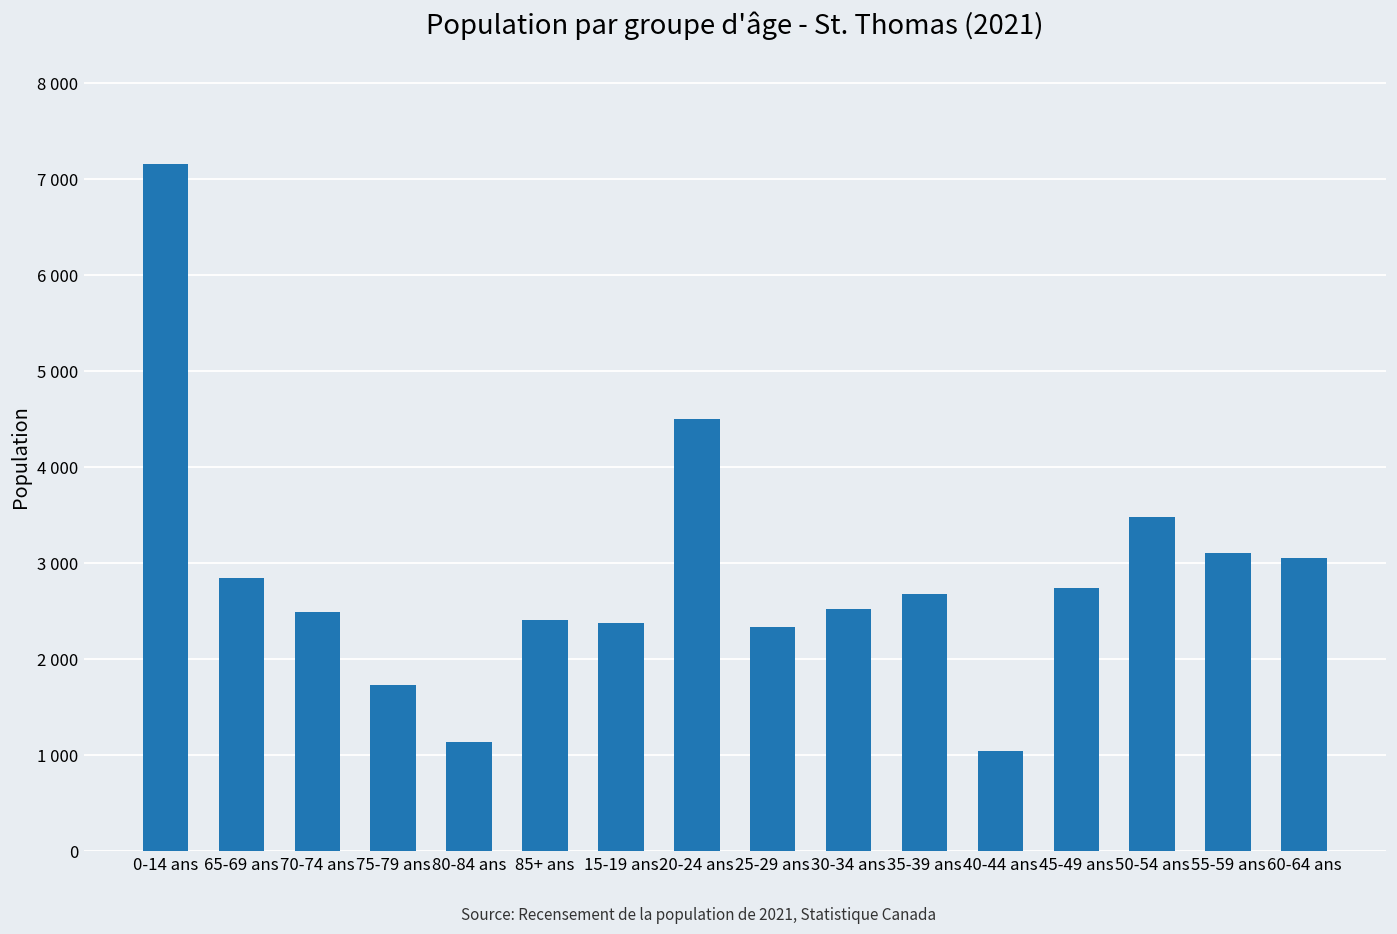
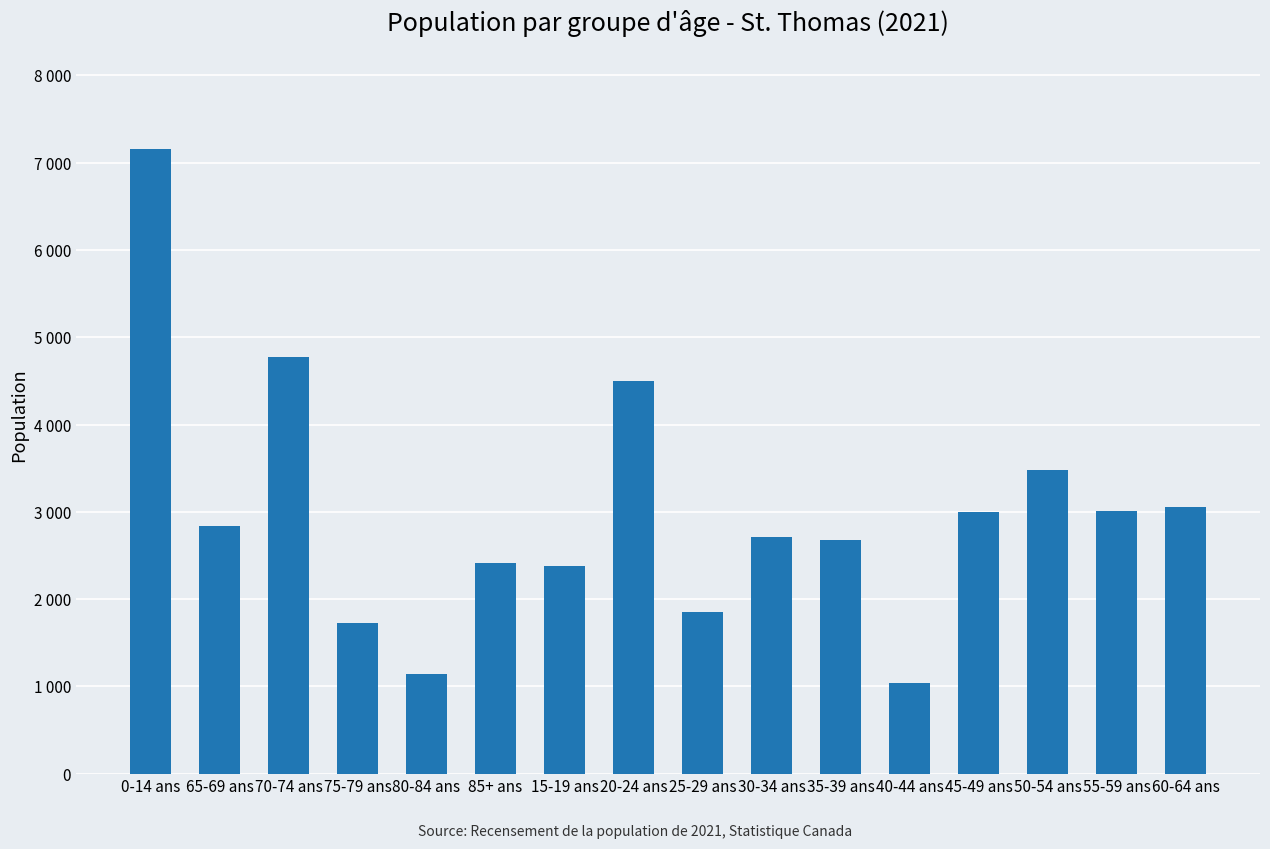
70-74 ans: 2500 -> 4800
25-29 ans: 2300 -> 1800
30-34 ans: 2500 -> 2700
45-49 ans: 2700 -> 3000
55-59 ans: 3100 -> 3000
